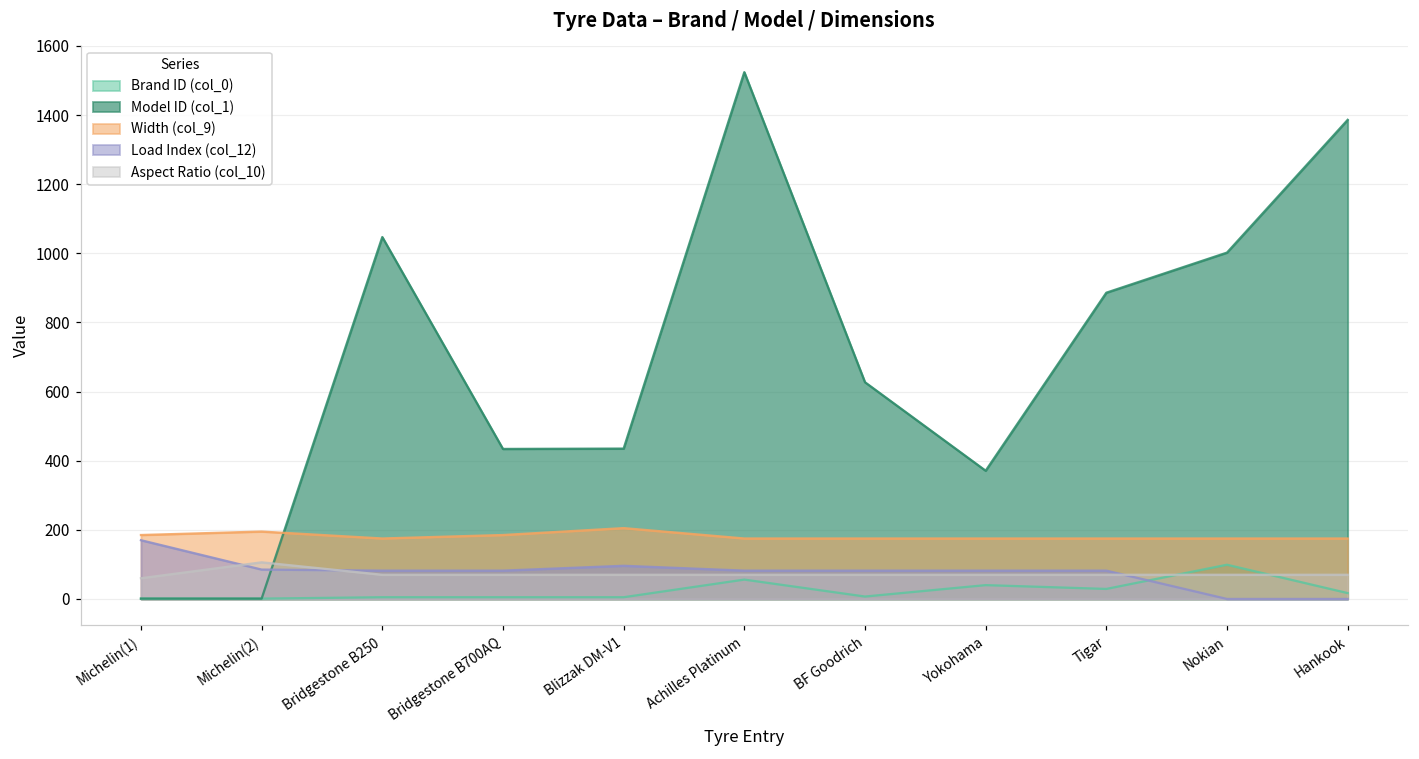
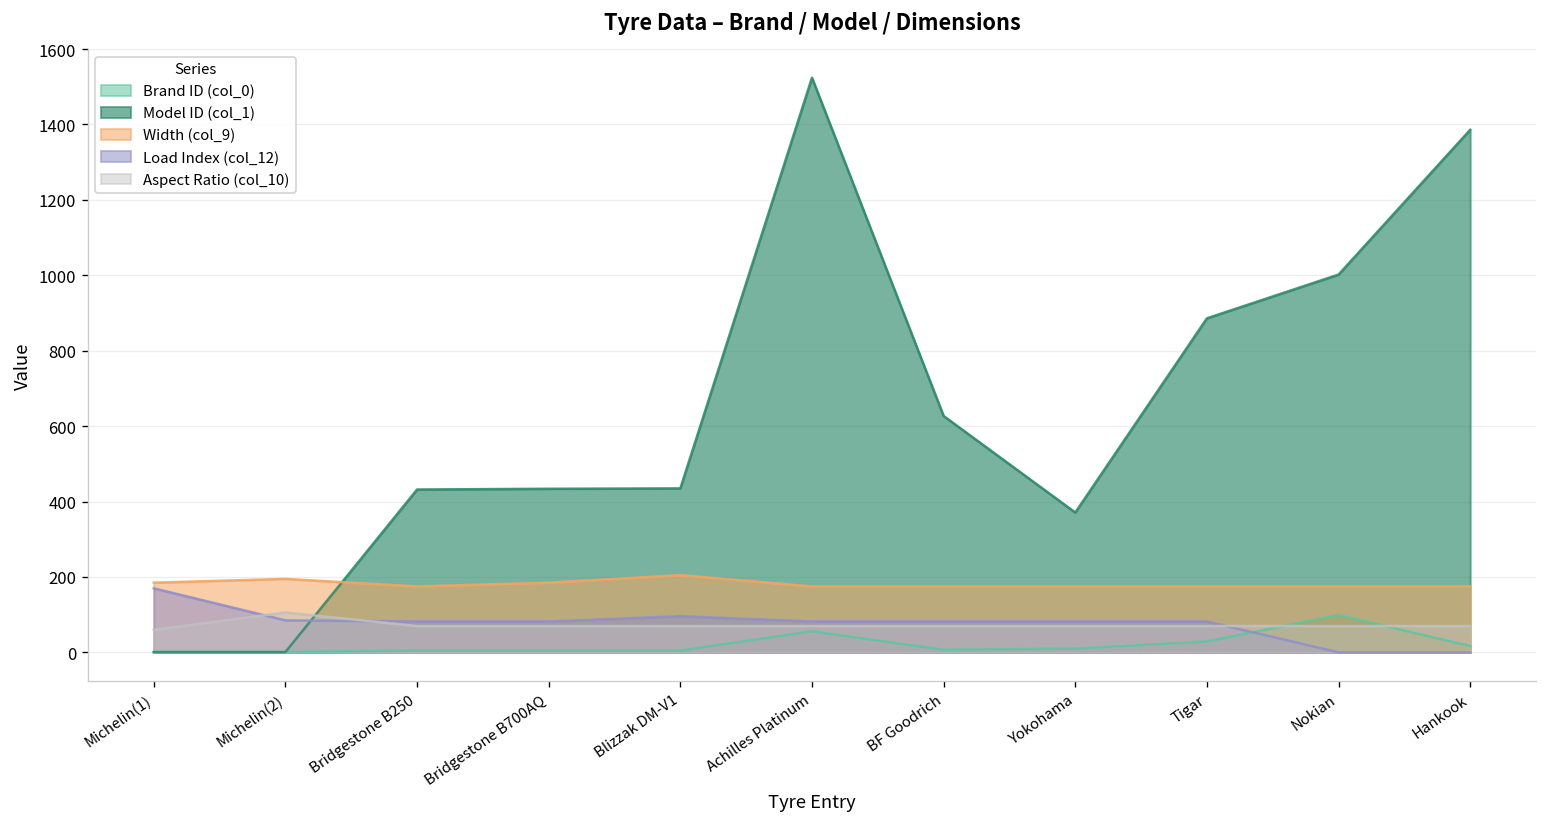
Model ID (col_1), Bridgestone B250: 1050 -> 430
Brand ID (col_0), Yokohama: 40 -> 10
